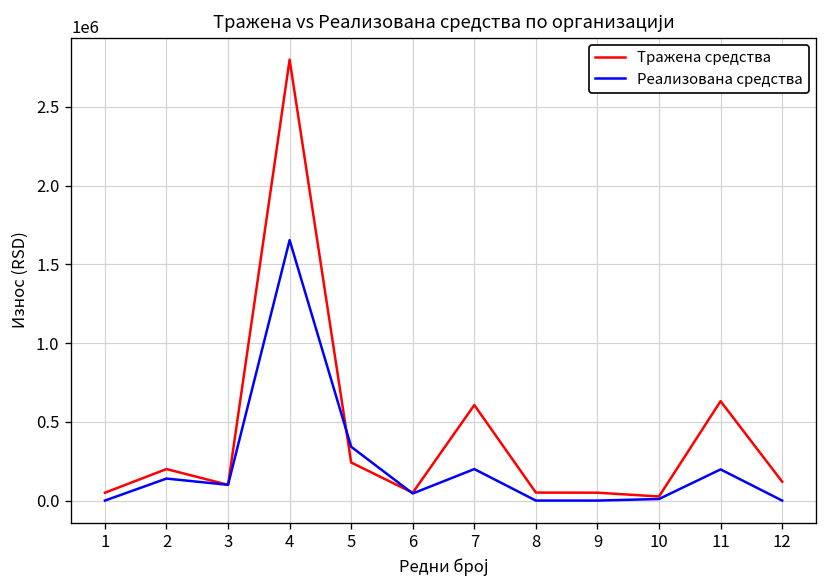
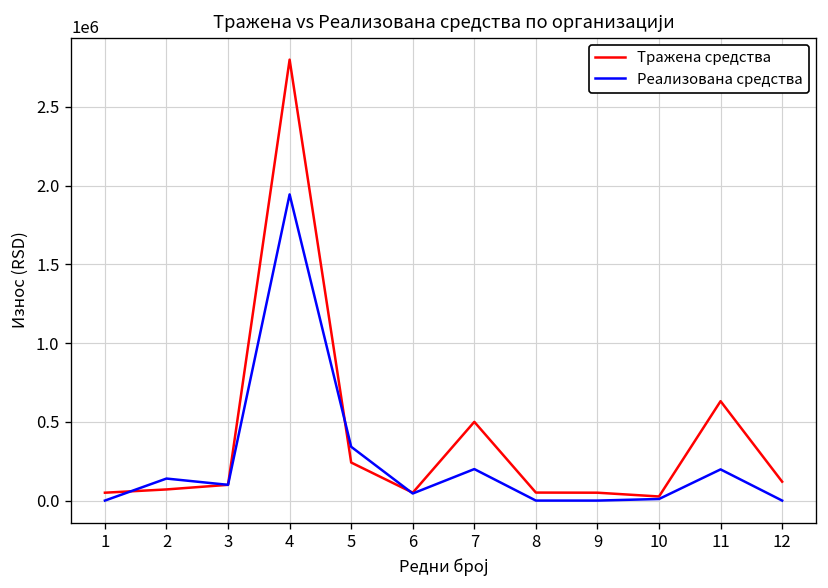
Тражена средства, 2: 200000 -> 70000
Реализована средства, 4: 1650000 -> 1940000
Тражена средства, 7: 610000 -> 500000
